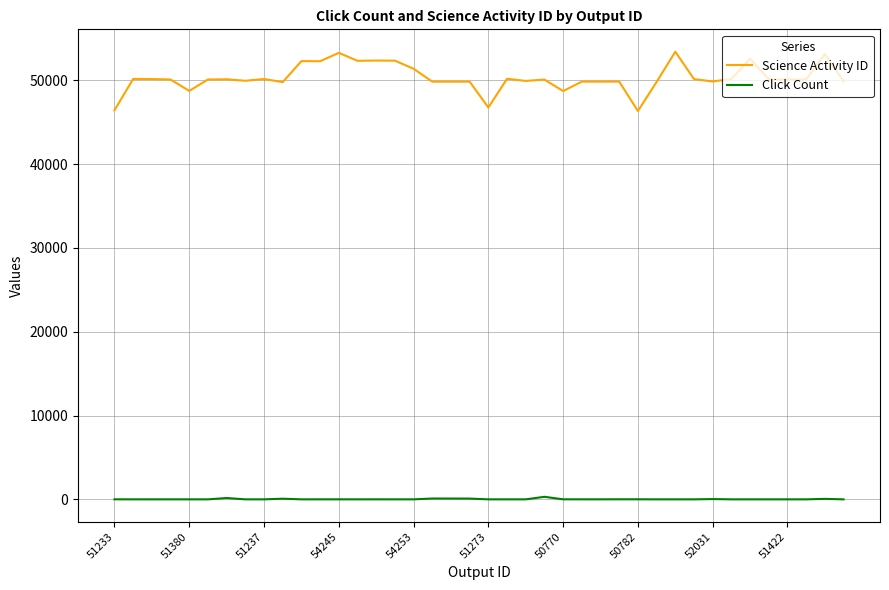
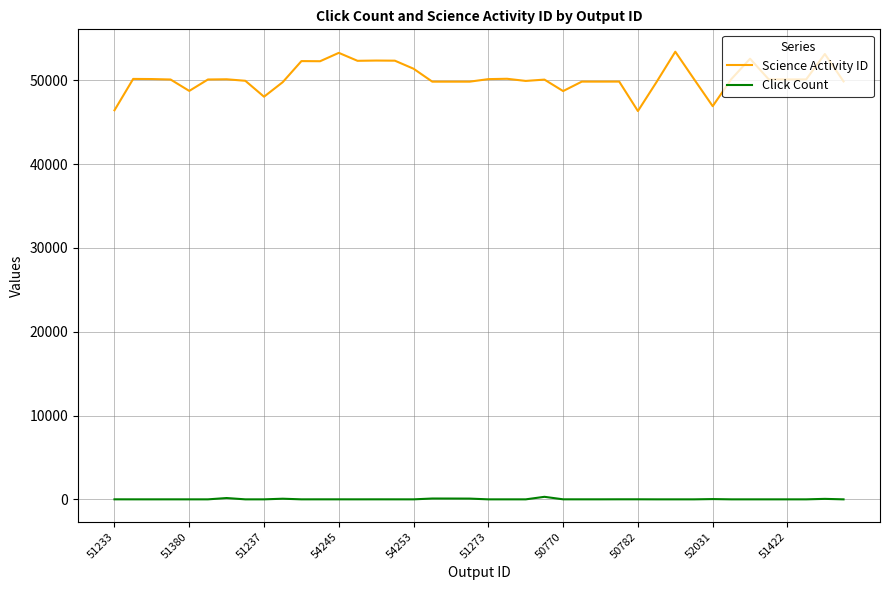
Science Activity ID, 51237: 50000 -> 48000
Science Activity ID, 51273: 47000 -> 50000
Science Activity ID, 52031: 50000 -> 47000
